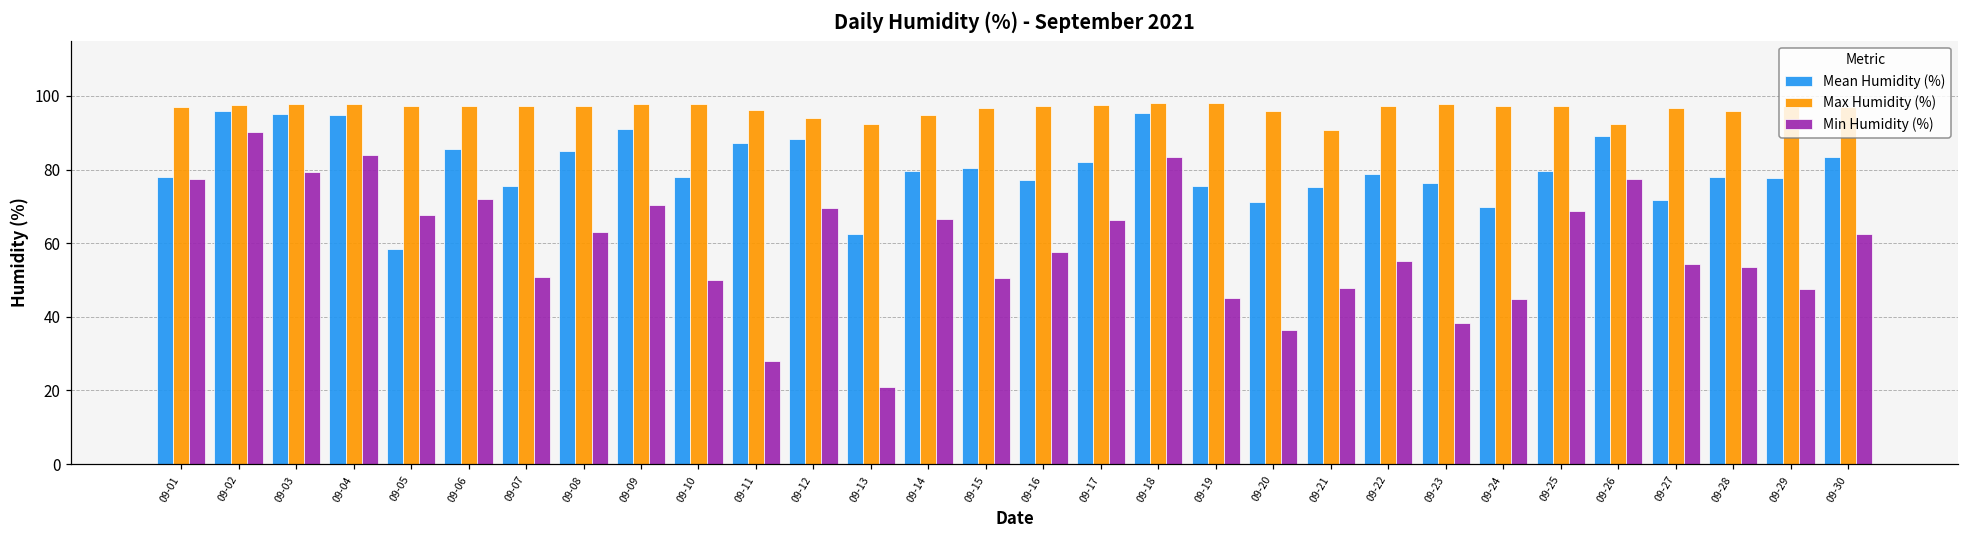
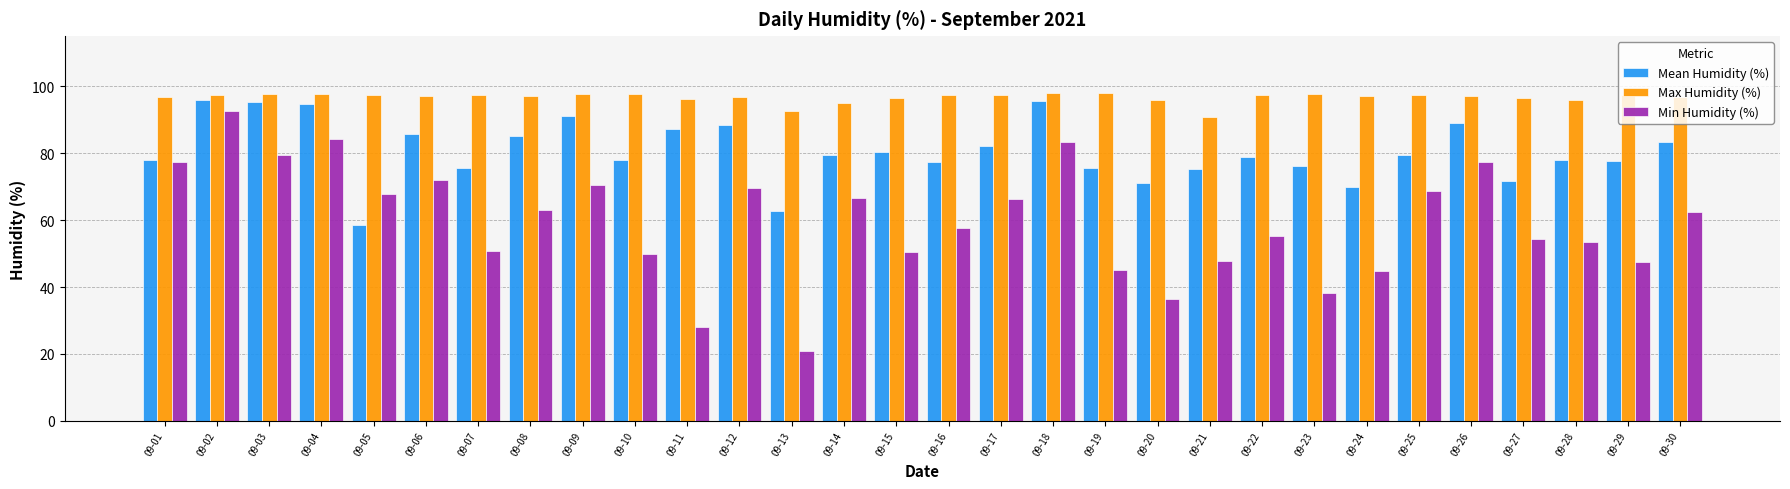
Min Humidity (%), 09-02: 90 -> 93
Max Humidity (%), 09-12: 94 -> 97
Max Humidity (%), 09-26: 92 -> 97
